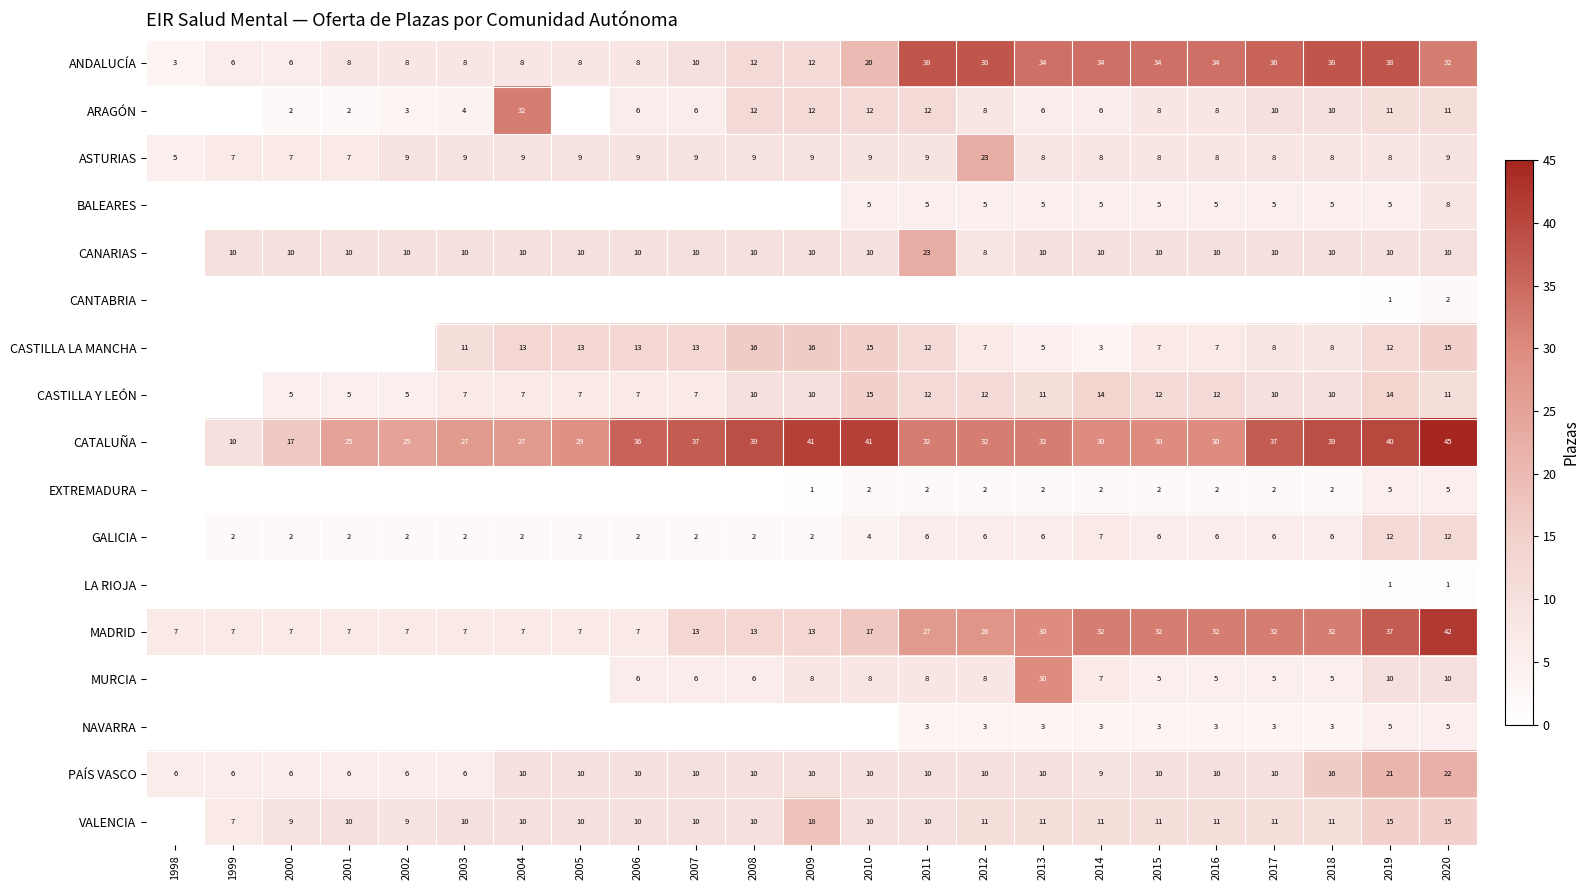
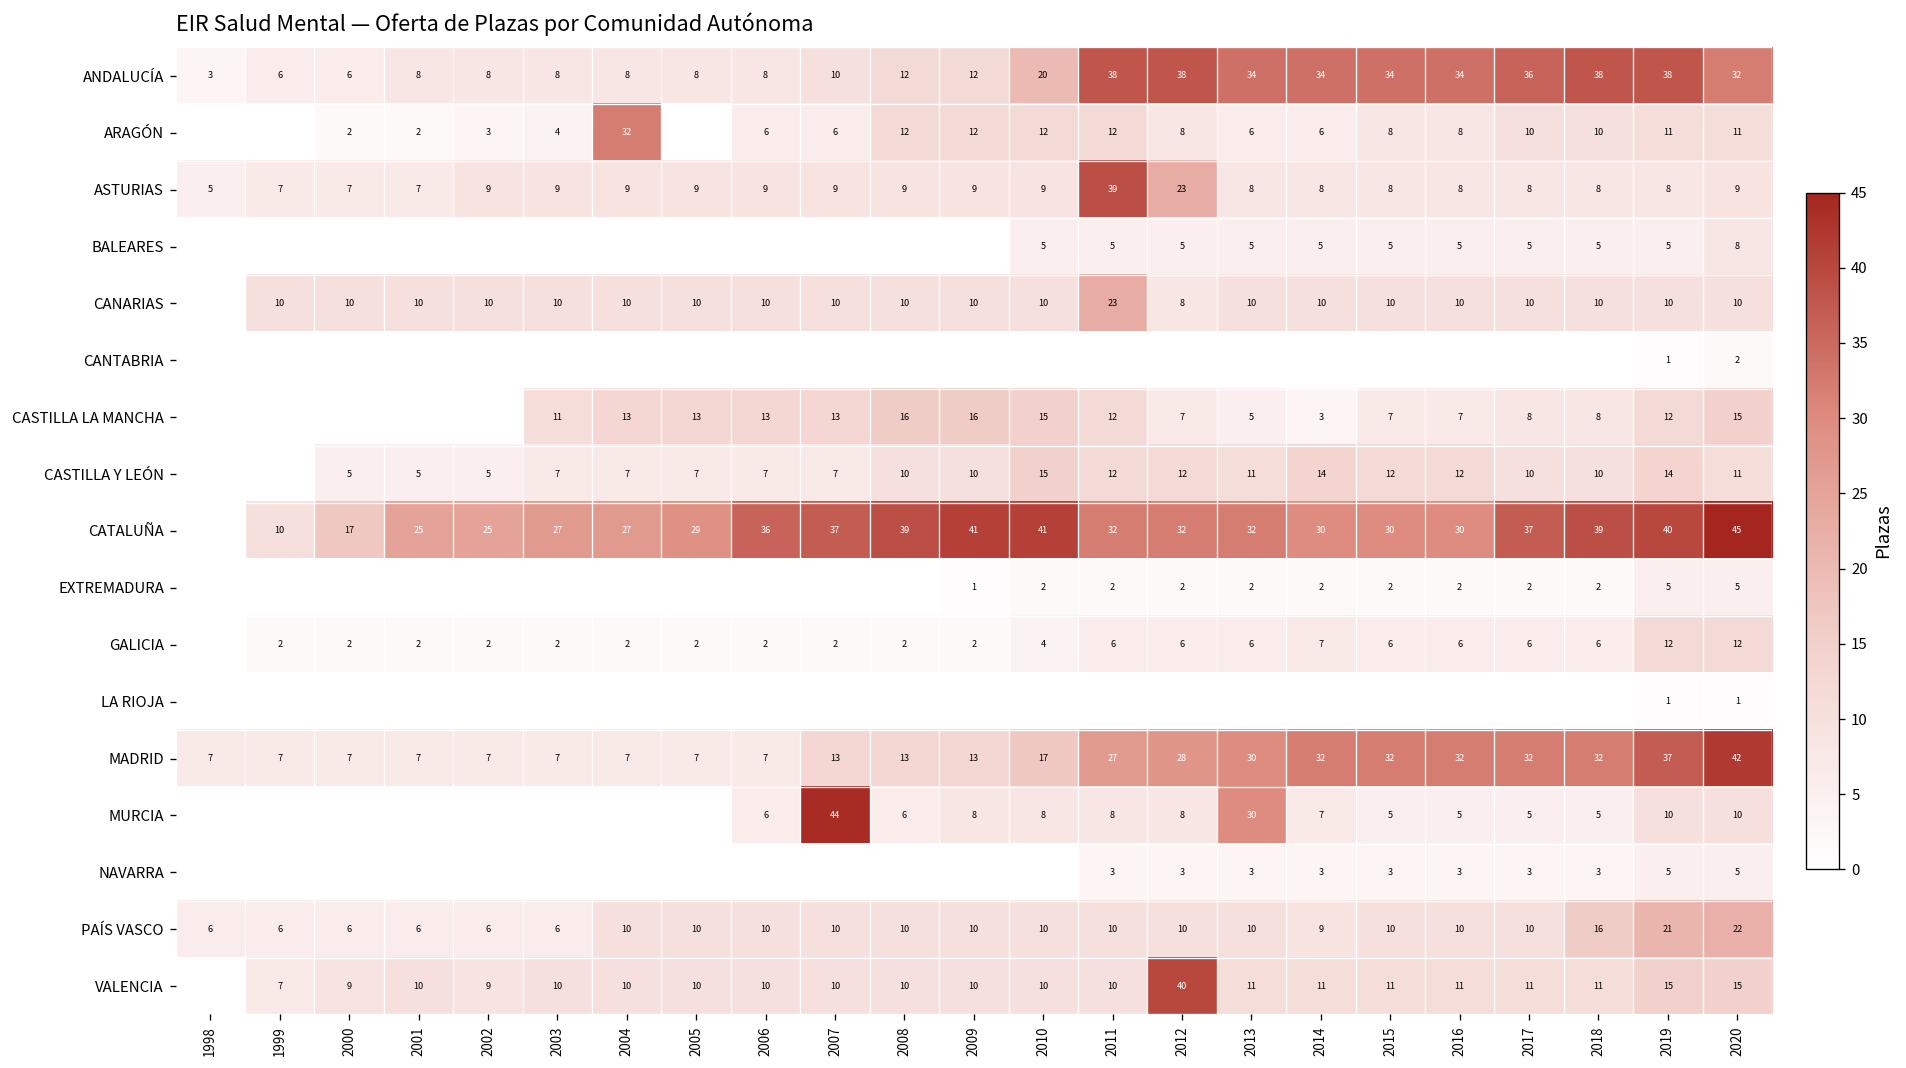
ASTURIAS, 2011: 9 -> 39
MURCIA, 2007: 6 -> 44
VALENCIA, 2009: 18 -> 10
VALENCIA, 2012: 11 -> 40
